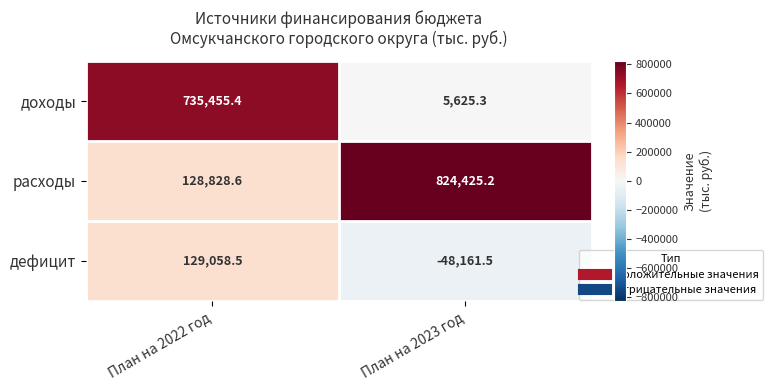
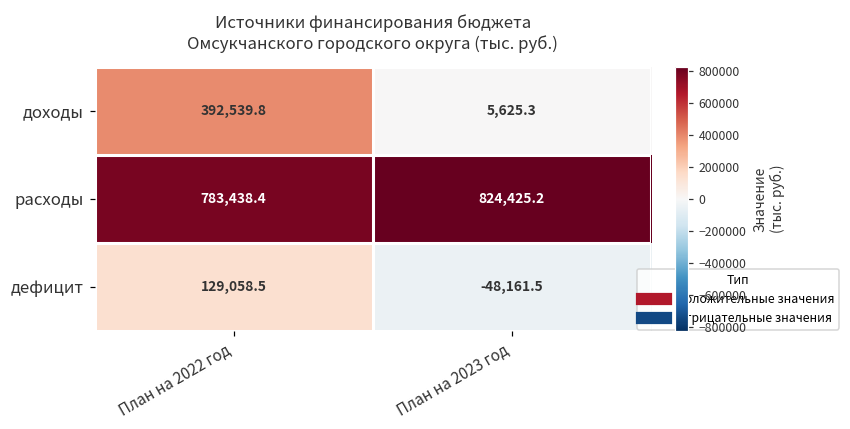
доходы, План на 2022 год: 735,455.4 -> 392,539.8
расходы, План на 2022 год: 128,828.6 -> 783,438.4
